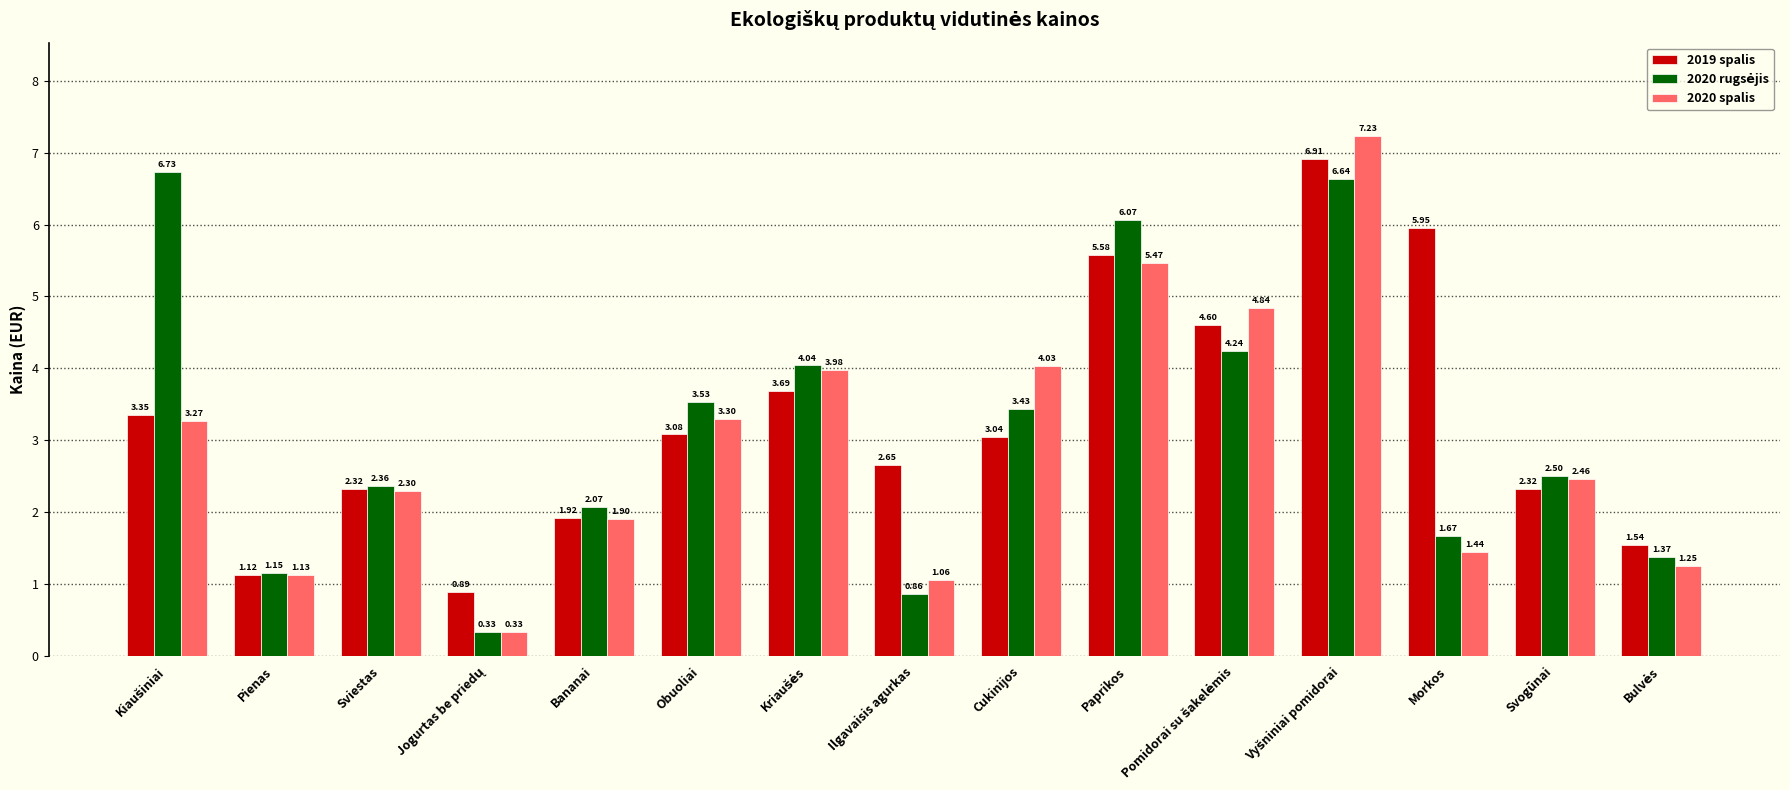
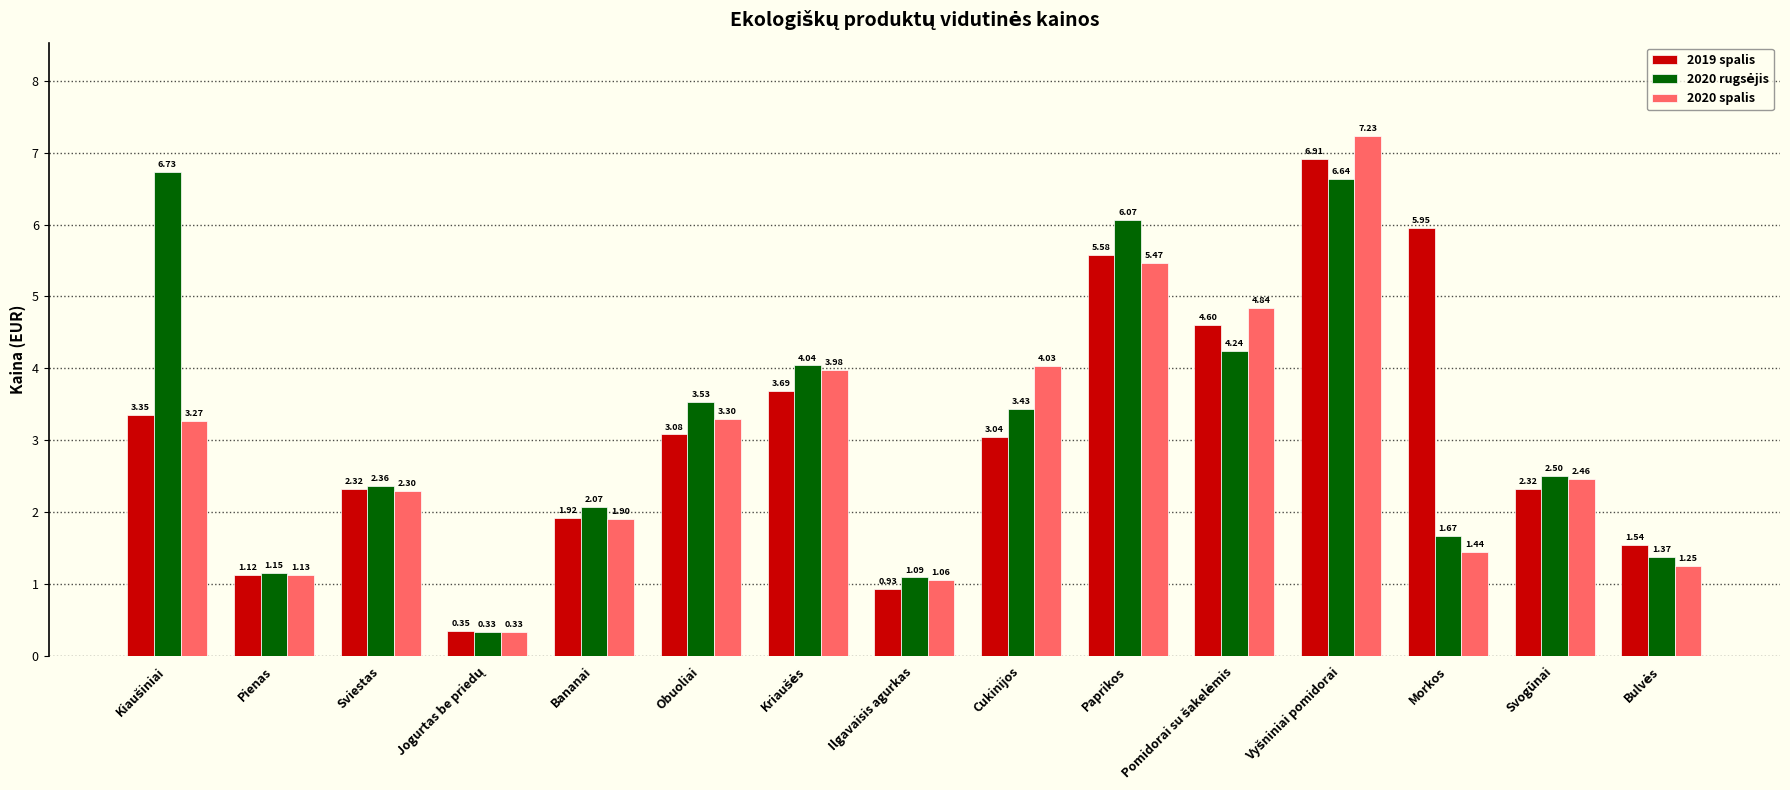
2019 spalis, Jogurtas be priedų: 0.89 -> 0.35
2019 spalis, Ilgavaisis agurkas: 2.65 -> 0.93
2020 rugsėjis, Ilgavaisis agurkas: 0.86 -> 1.09
